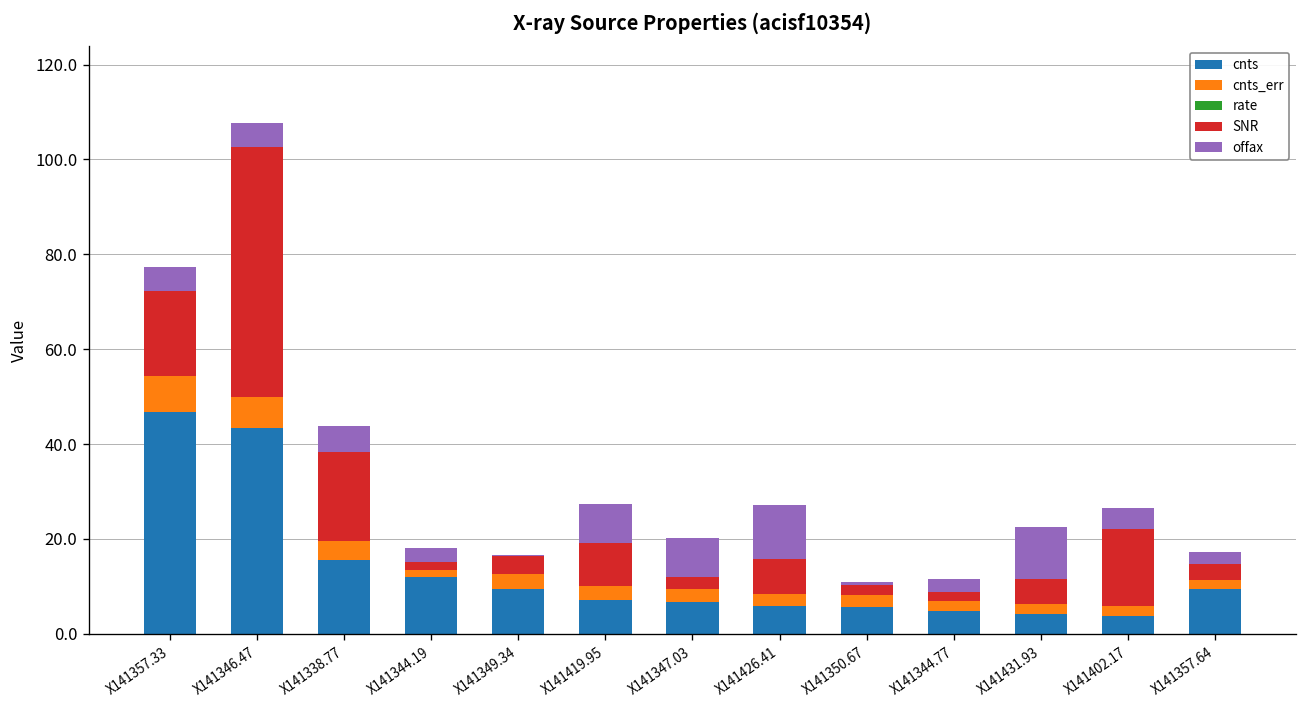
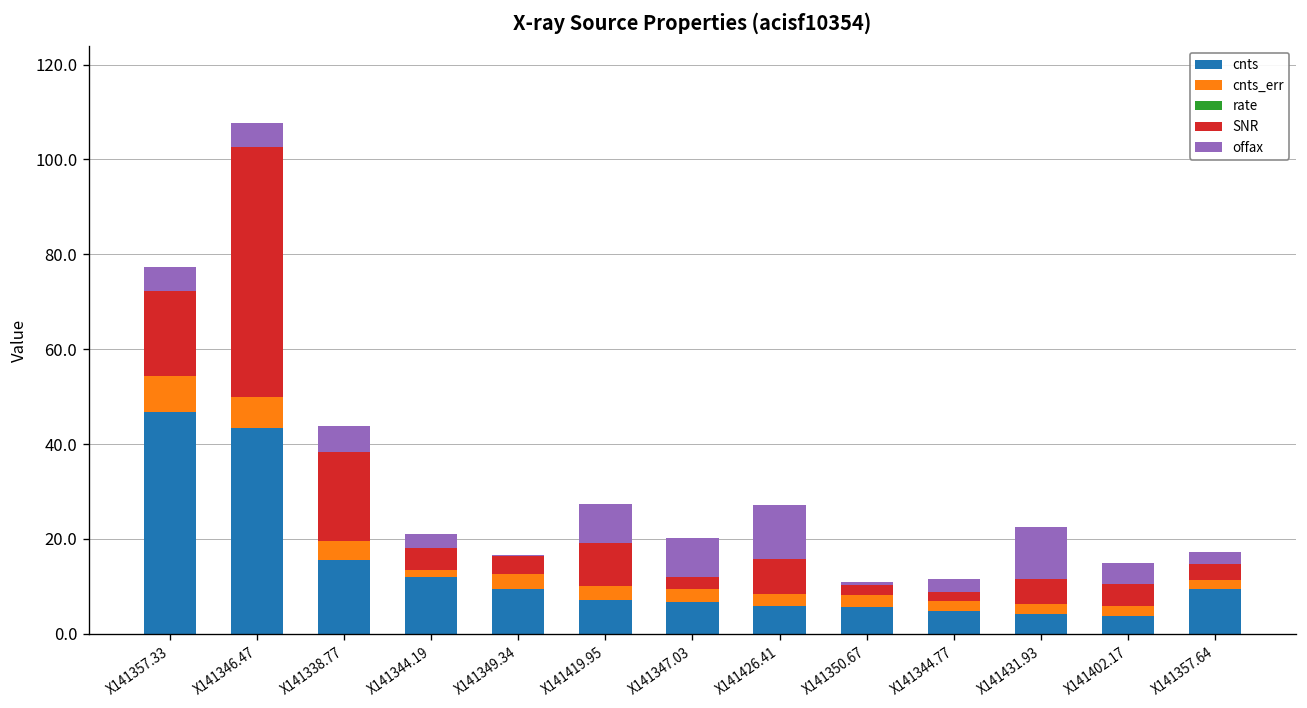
SNR, X141344.19: 2 -> 5
SNR, X141402.17: 16 -> 5
